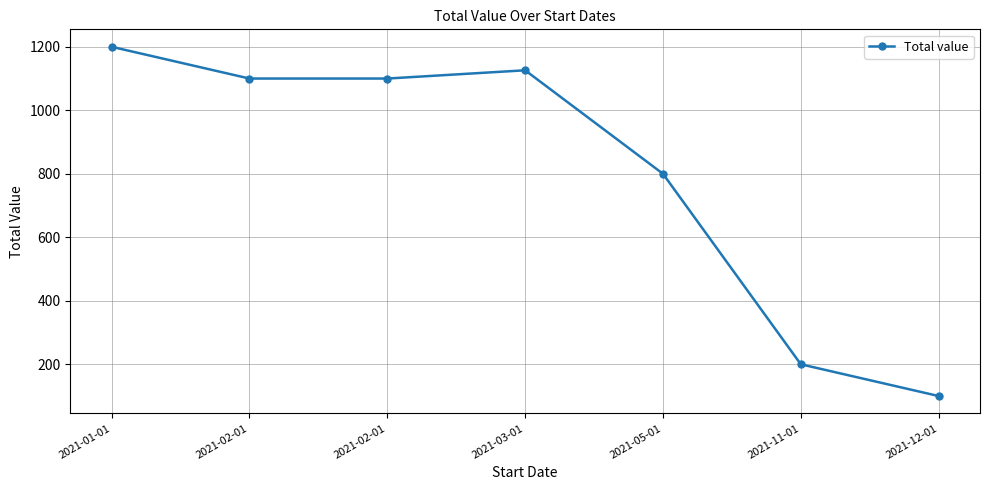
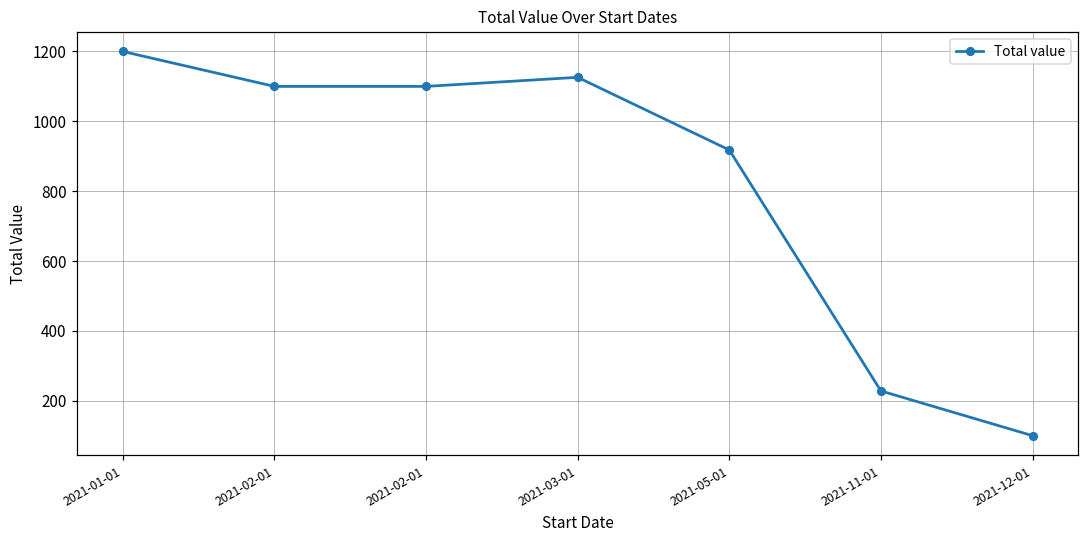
2021-05-01: 800 -> 920
2021-11-01: 200 -> 230
